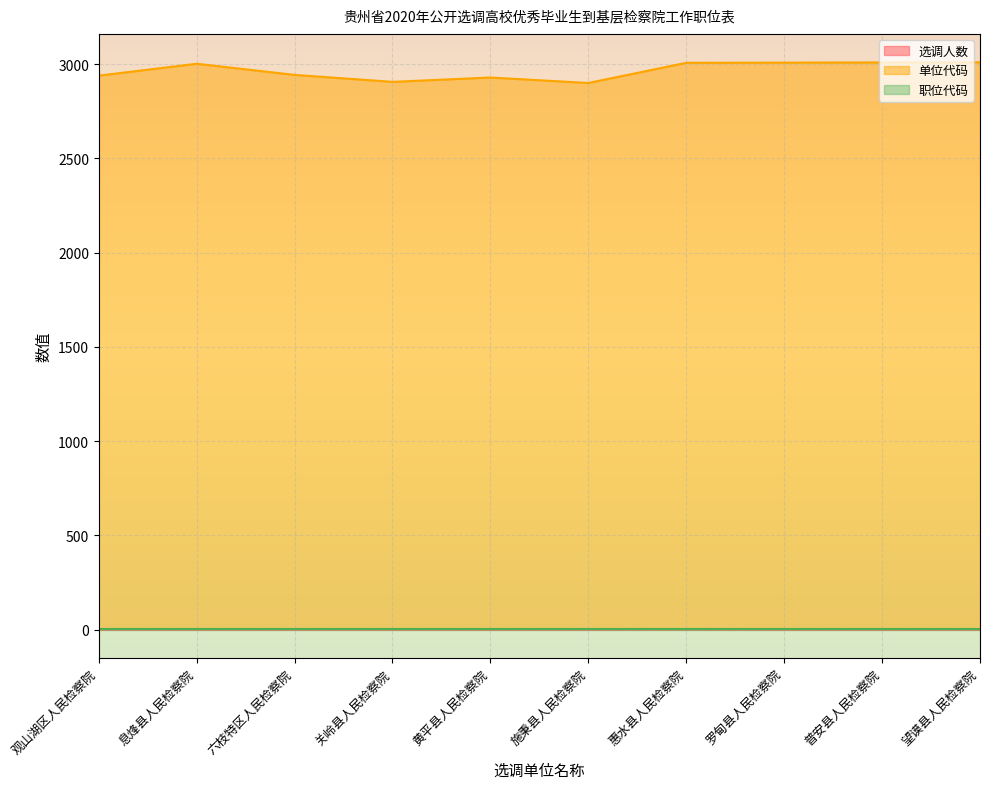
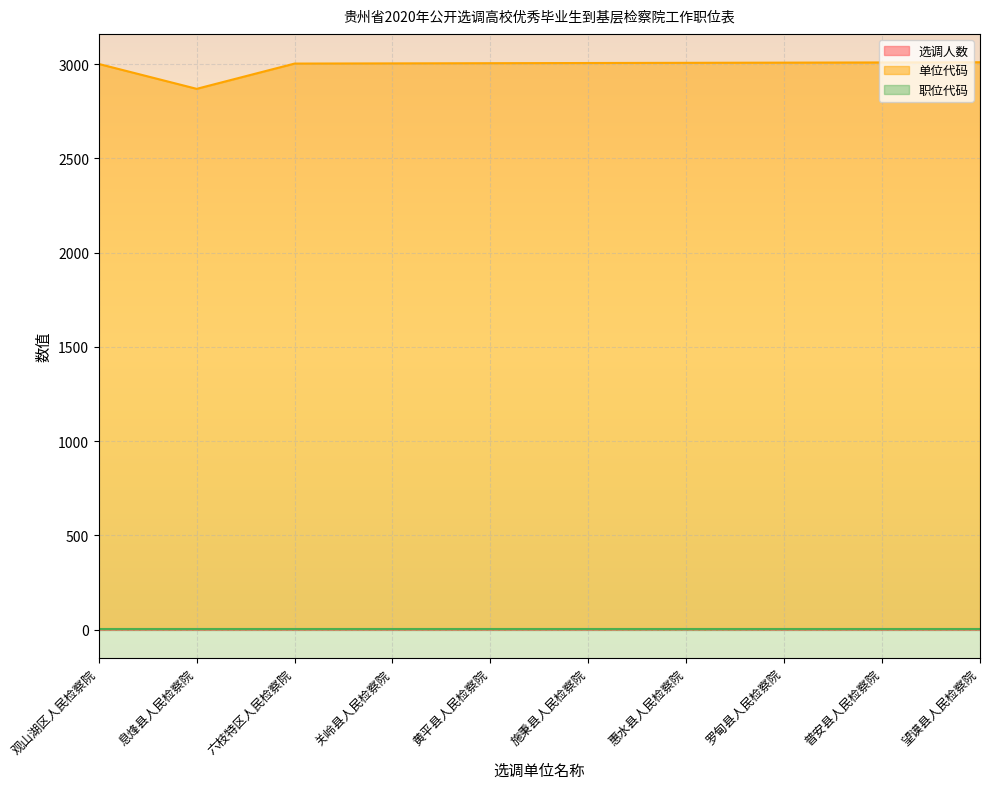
单位代码, 观山湖区人民检察院: 2940 -> 3000
单位代码, 息烽县人民检察院: 3000 -> 2870
单位代码, 六枝特区人民检察院: 2940 -> 3000
单位代码, 关岭县人民检察院: 2910 -> 3000
单位代码, 黄平县人民检察院: 2930 -> 3010
单位代码, 施秉县人民检察院: 2900 -> 3010
